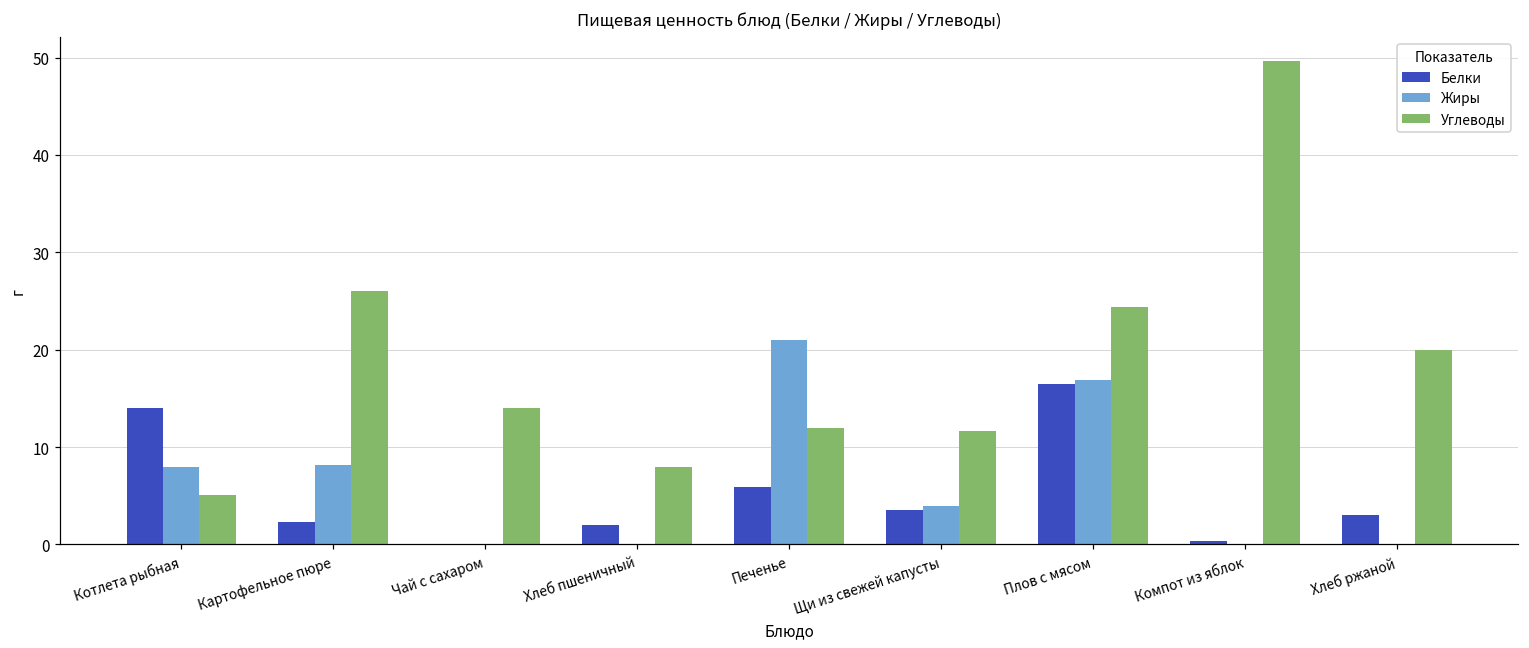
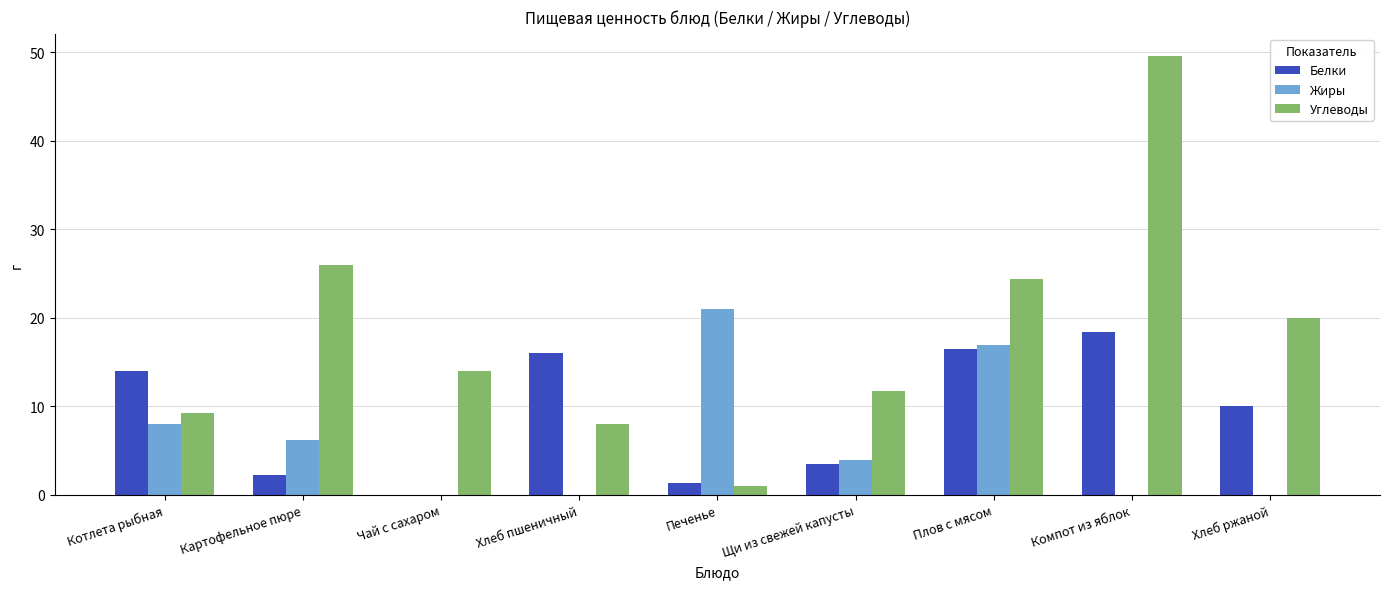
Углеводы, Котлета рыбная: 5 -> 9
Жиры, Картофельное пюре: 8 -> 6
Белки, Хлеб пшеничный: 2 -> 16
Белки, Печенье: 6 -> 1
Углеводы, Печенье: 12 -> 1
Белки, Компот из яблок: 0 -> 18
Белки, Хлеб ржаной: 3 -> 10
